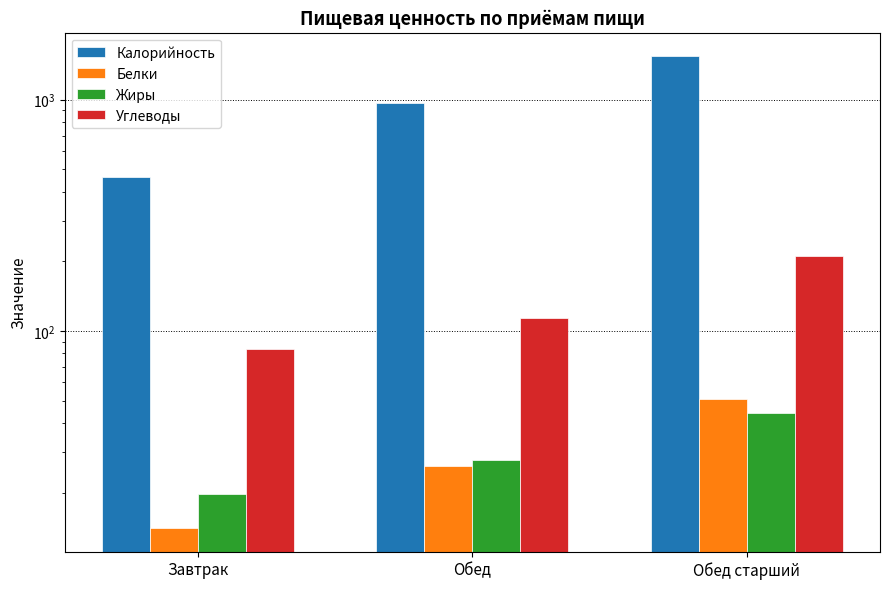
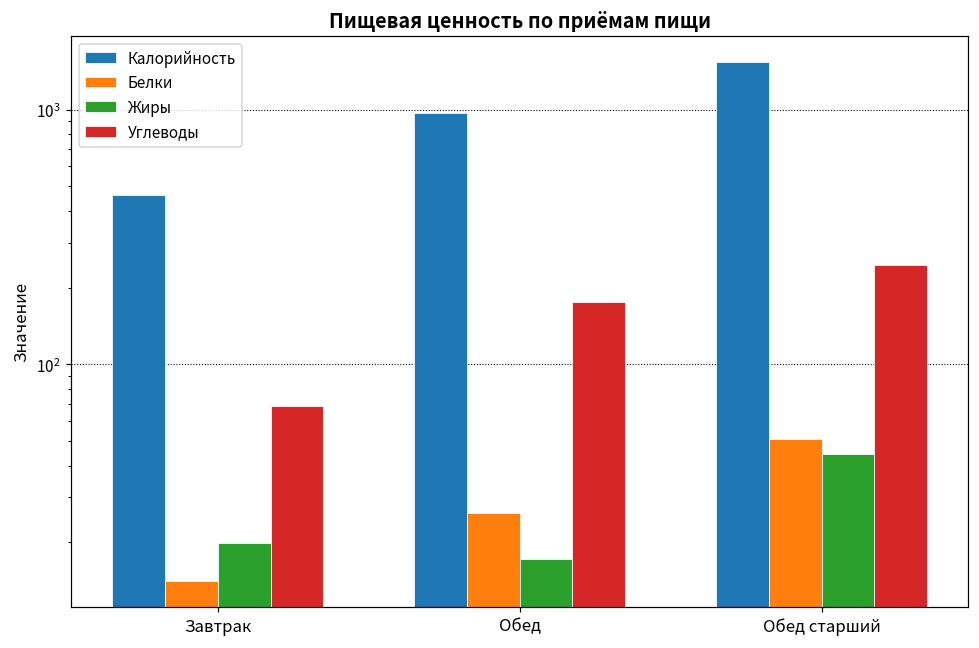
Углеводы, Завтрак: 84 -> 69
Жиры, Обед: 28 -> 17
Углеводы, Обед: 110 -> 180
Углеводы, Обед старший: 210 -> 240
